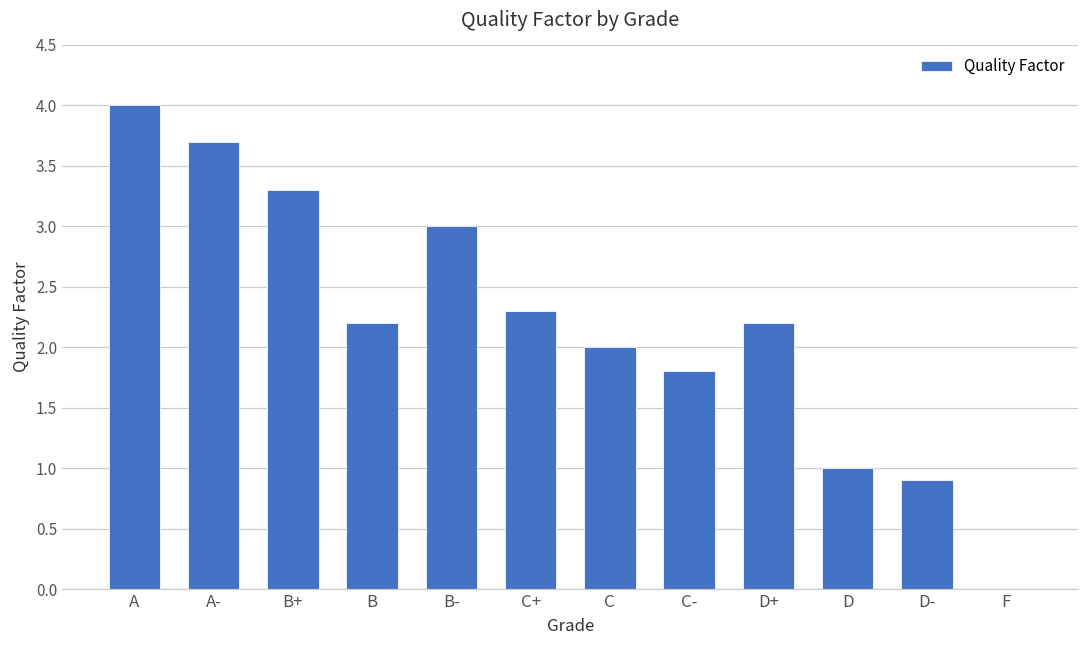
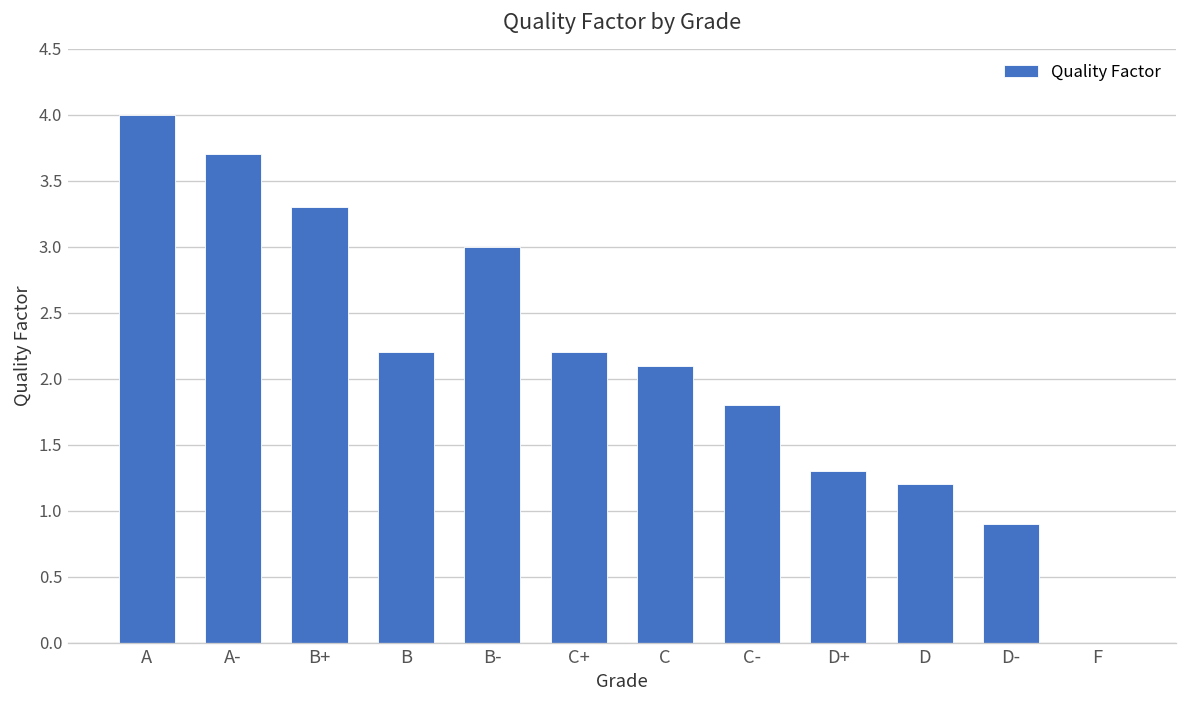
C+: 2.3 -> 2.2
C: 2.0 -> 2.1
D+: 2.2 -> 1.3
D: 1.0 -> 1.2
